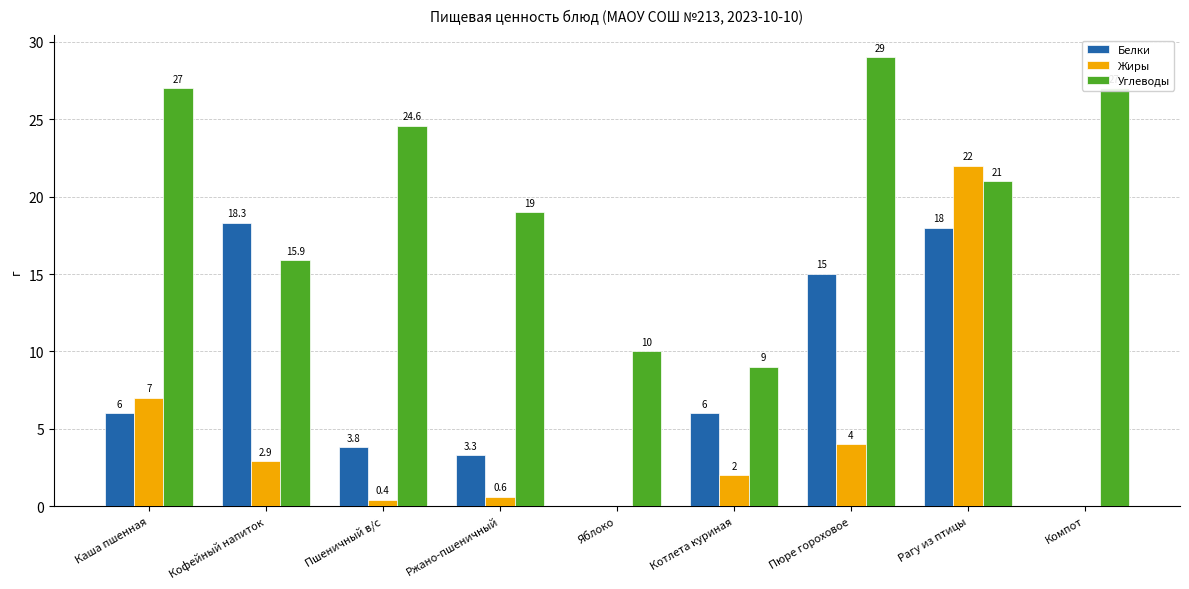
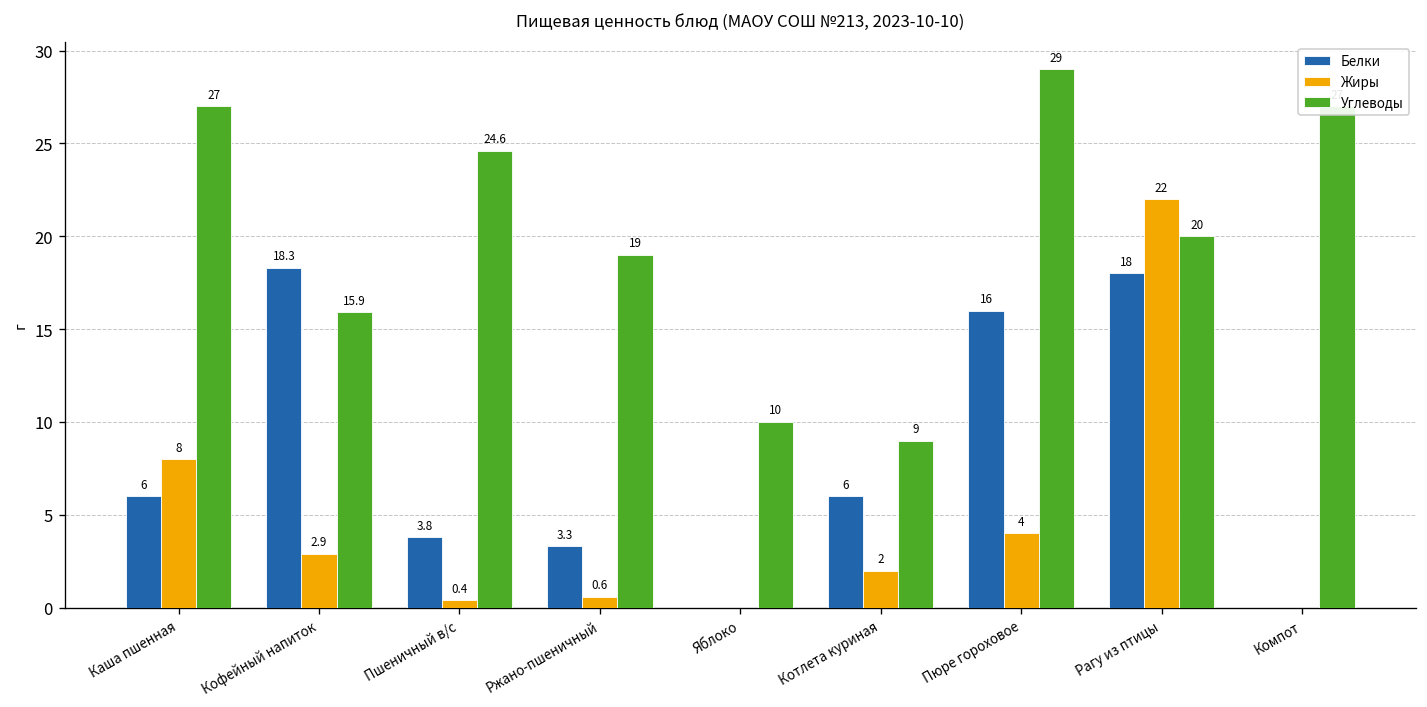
Жиры, Каша пшенная: 7 -> 8
Белки, Пюре гороховое: 15 -> 16
Углеводы, Рагу из птицы: 21 -> 20
